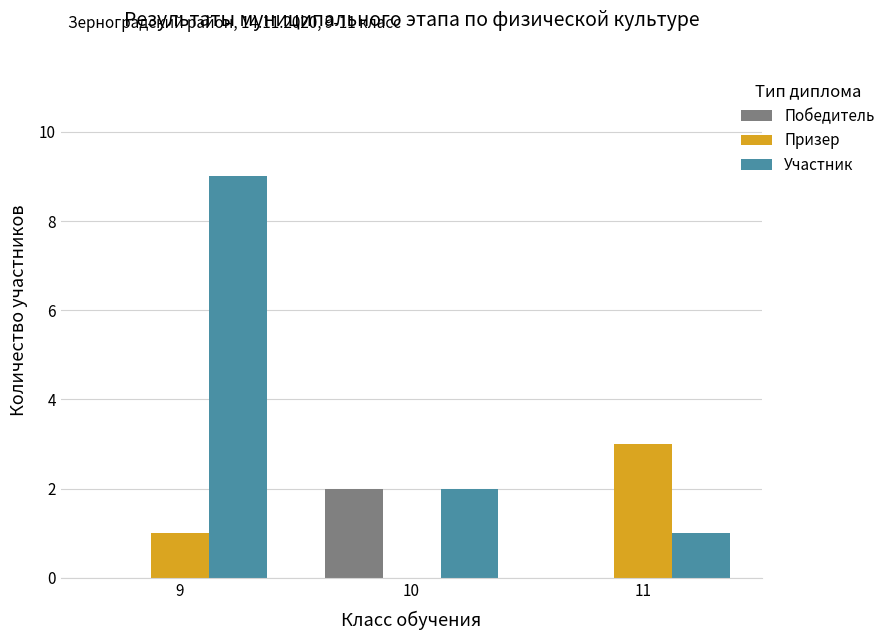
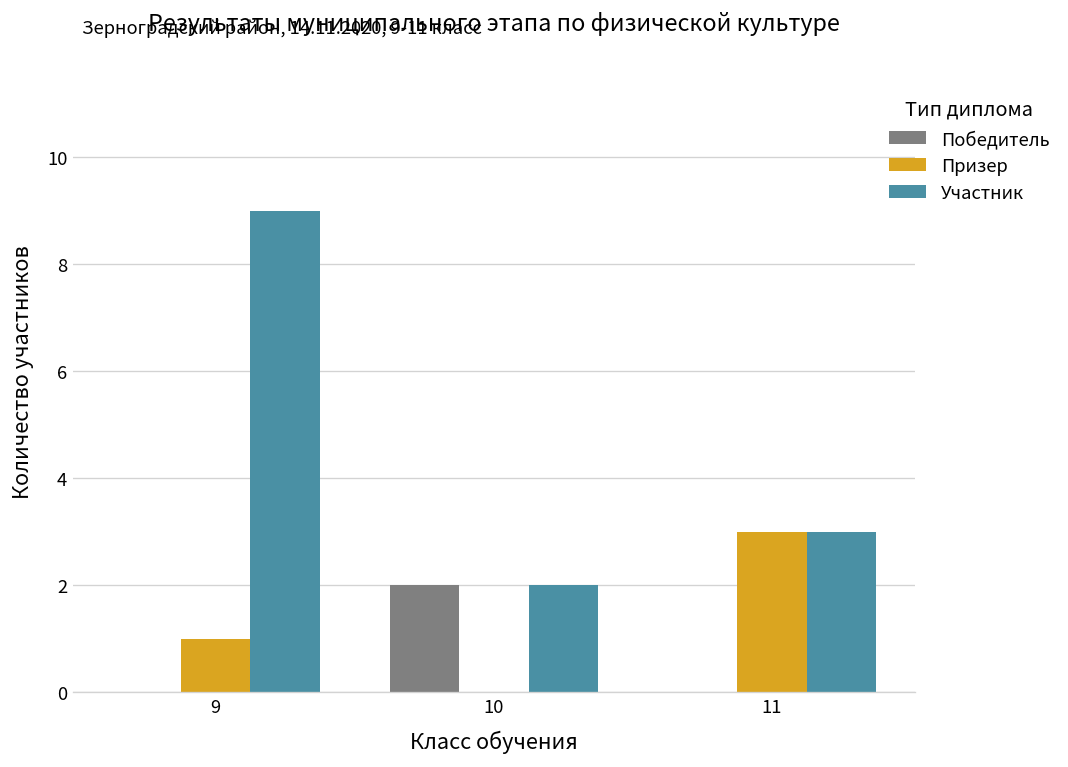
Участник, 11: 1 -> 3
